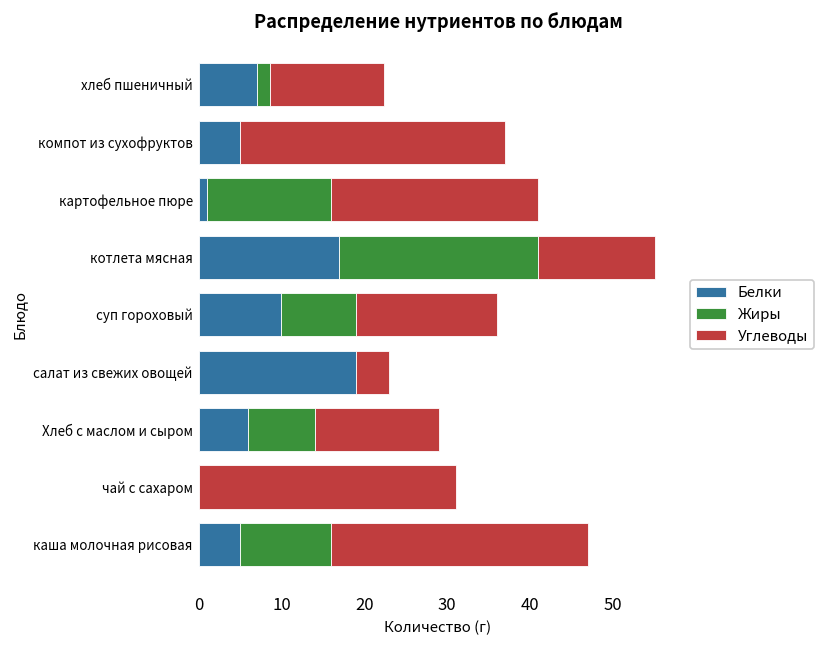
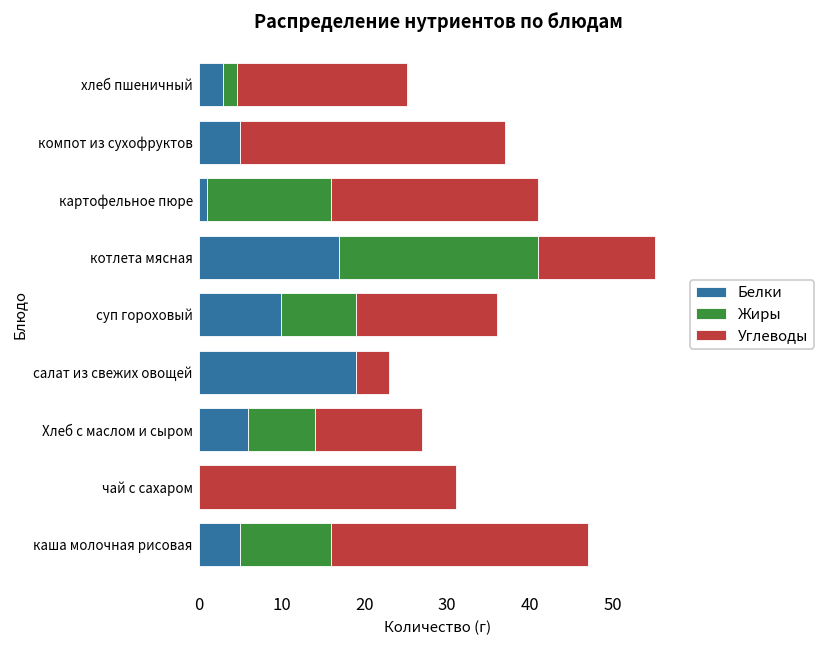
Белки, хлеб пшеничный: 7 -> 3
Углеводы, хлеб пшеничный: 14 -> 21
Углеводы, Хлеб с маслом и сыром: 15 -> 13
